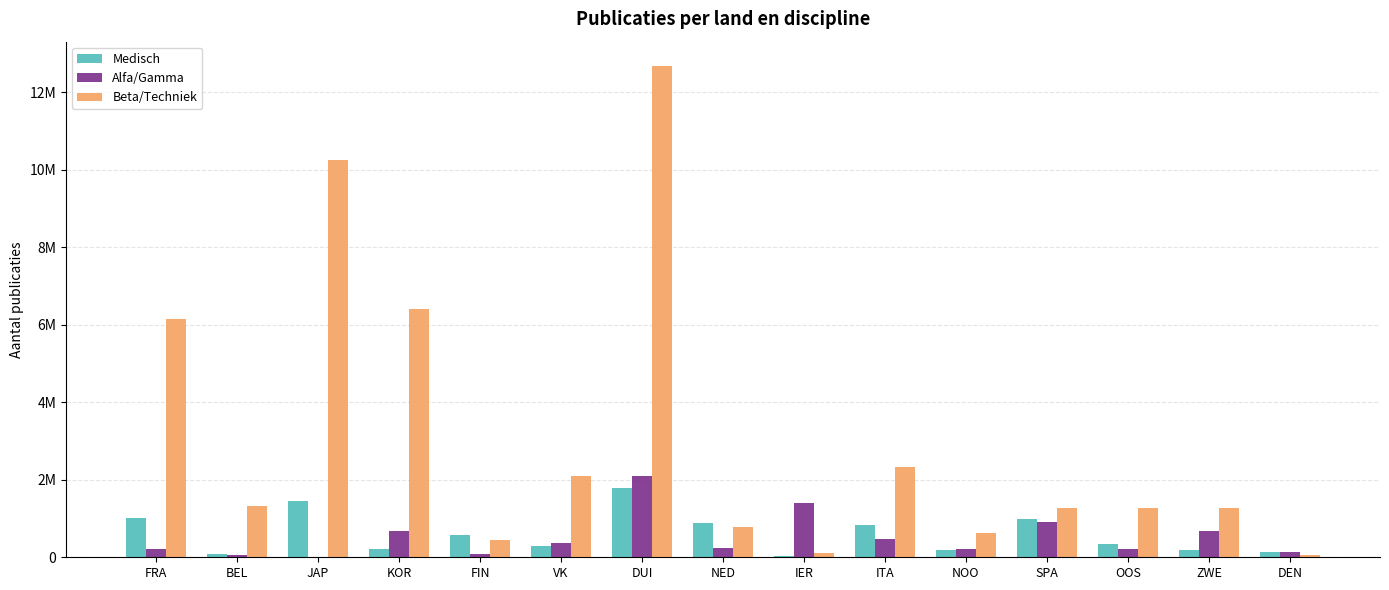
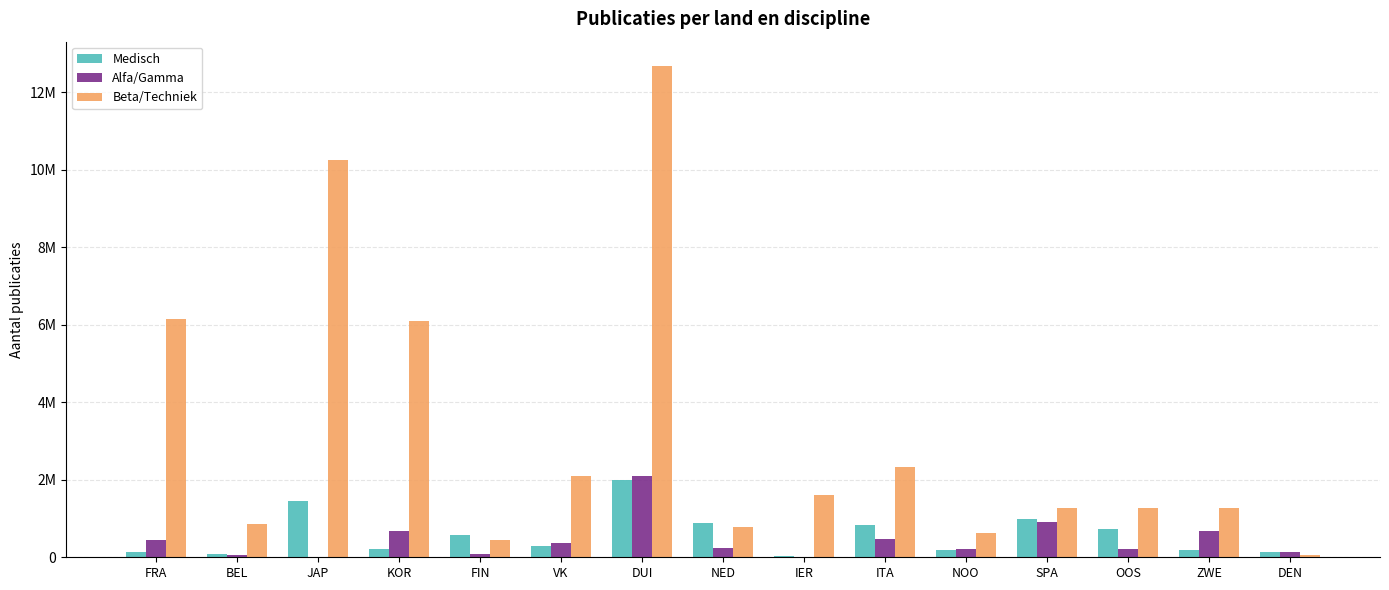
Medisch, FRA: 1000000 -> 100000
Alfa/Gamma, FRA: 200000 -> 400000
Beta/Techniek, BEL: 1300000 -> 900000
Beta/Techniek, KOR: 6400000 -> 6100000
Medisch, DUI: 1800000 -> 2000000
Alfa/Gamma, IER: 1400000 -> 0
Beta/Techniek, IER: 100000 -> 1600000
Medisch, OOS: 300000 -> 700000
